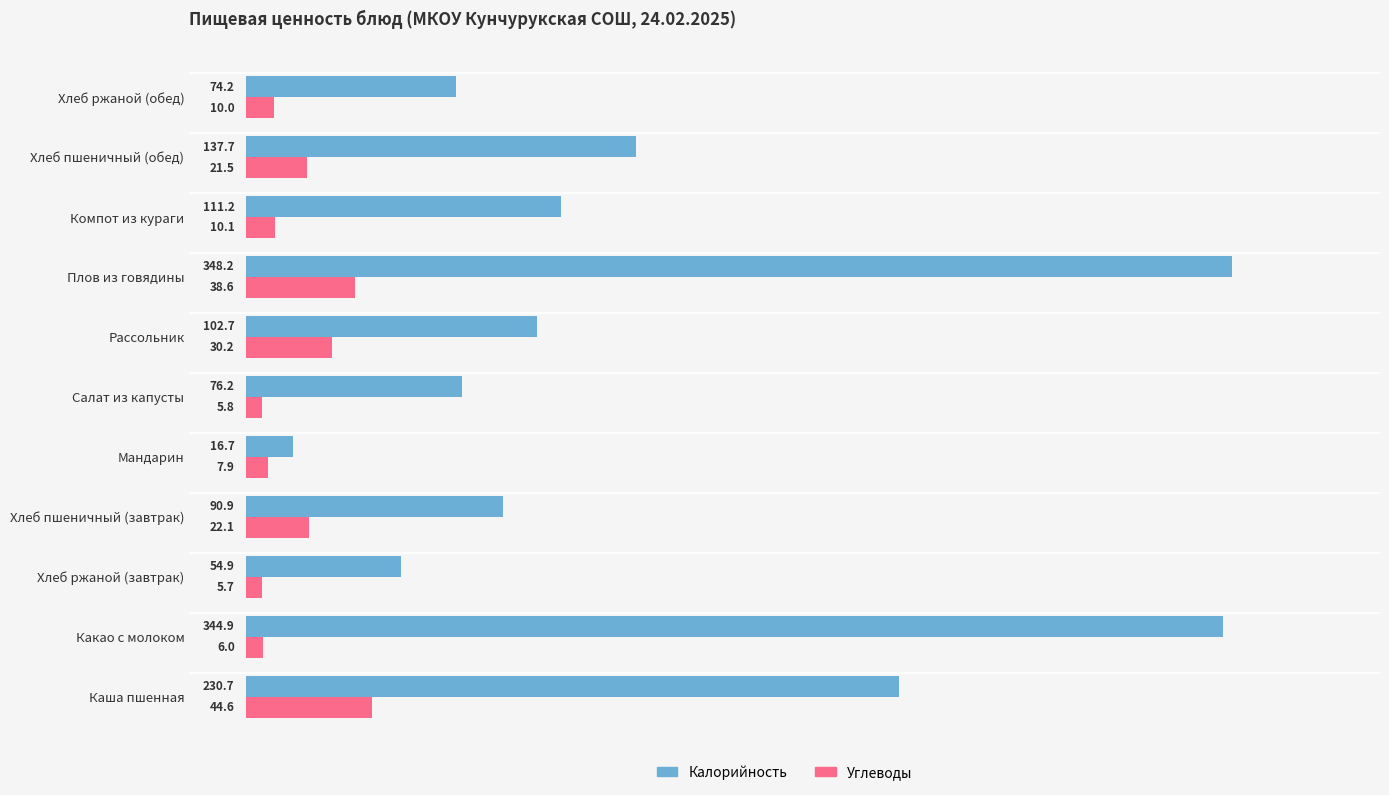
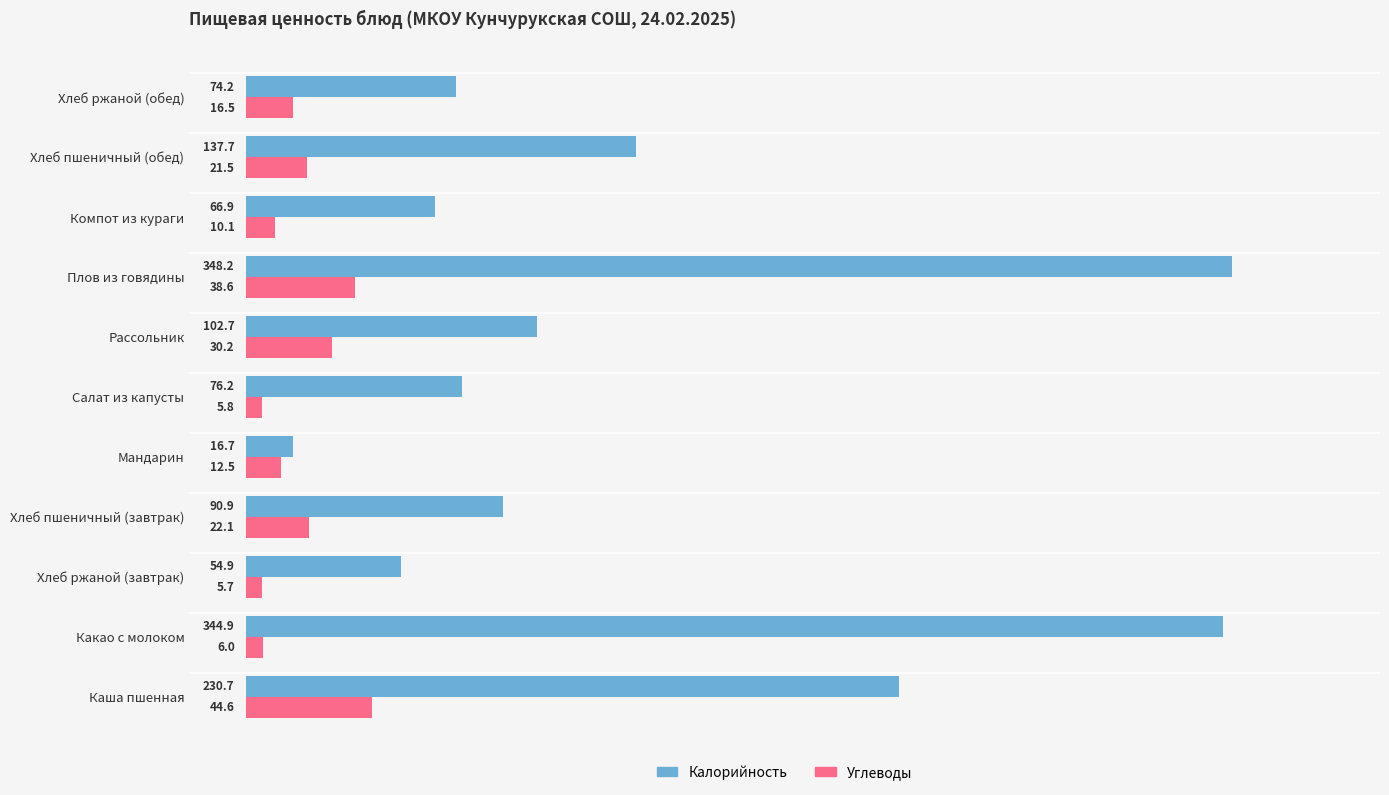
Углеводы, Хлеб ржаной (обед): 10.0 -> 16.5
Калорийность, Компот из кураги: 111.2 -> 66.9
Углеводы, Мандарин: 7.9 -> 12.5
